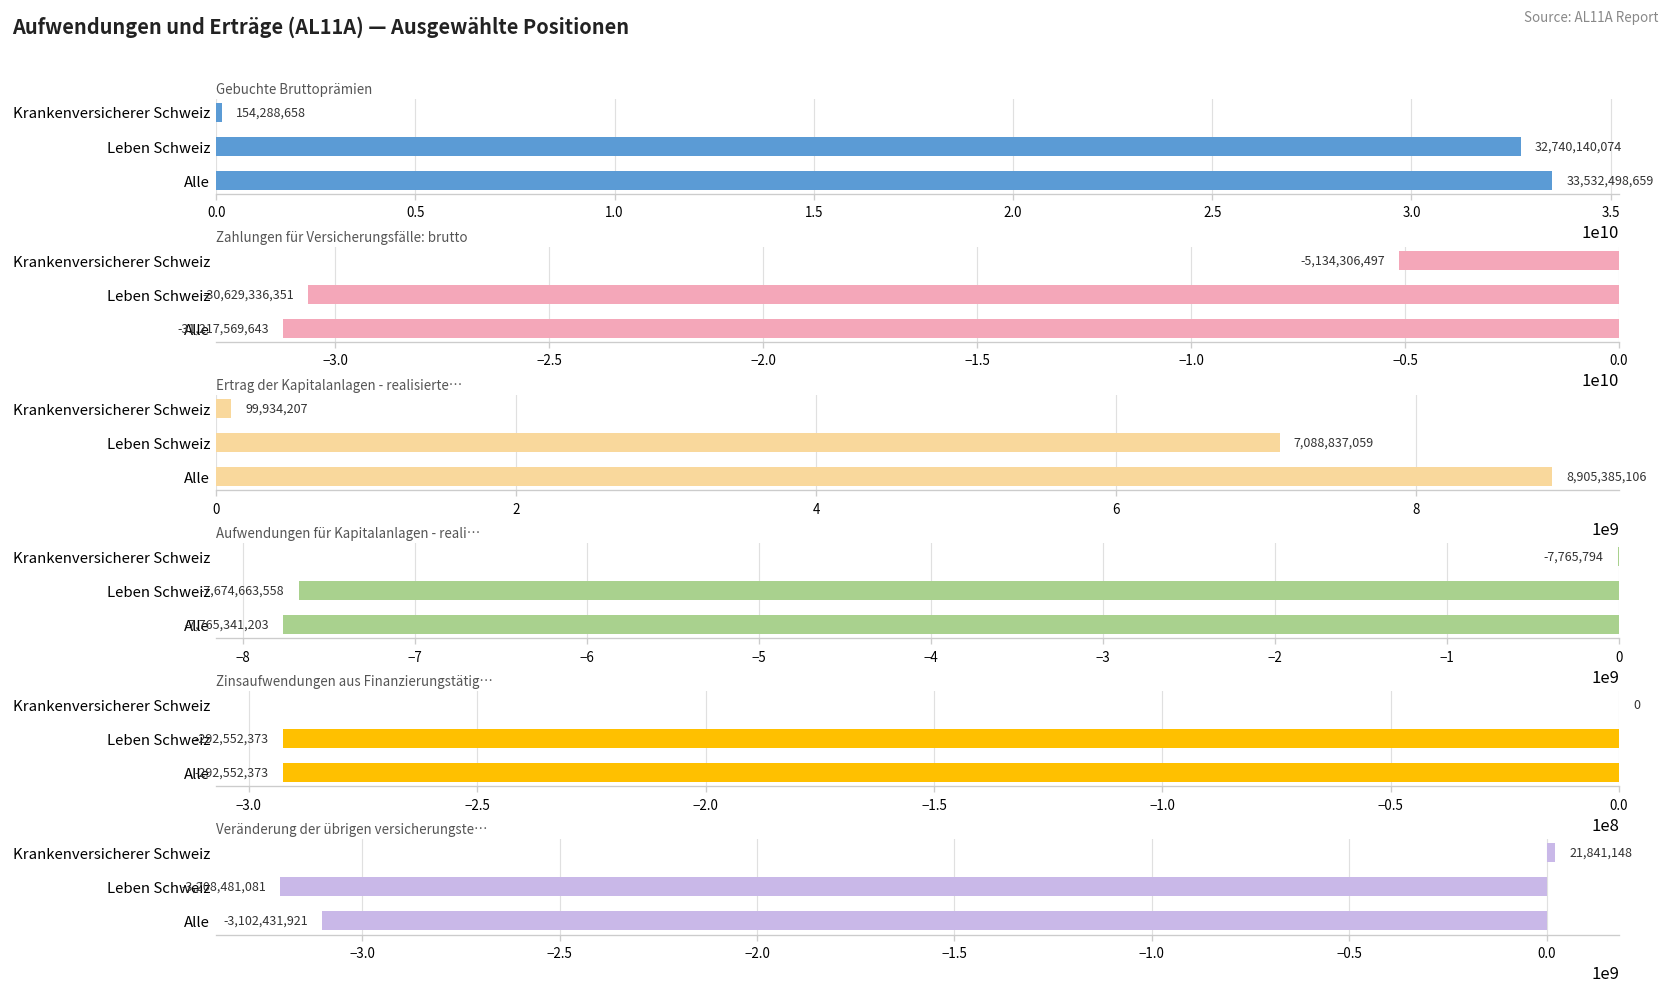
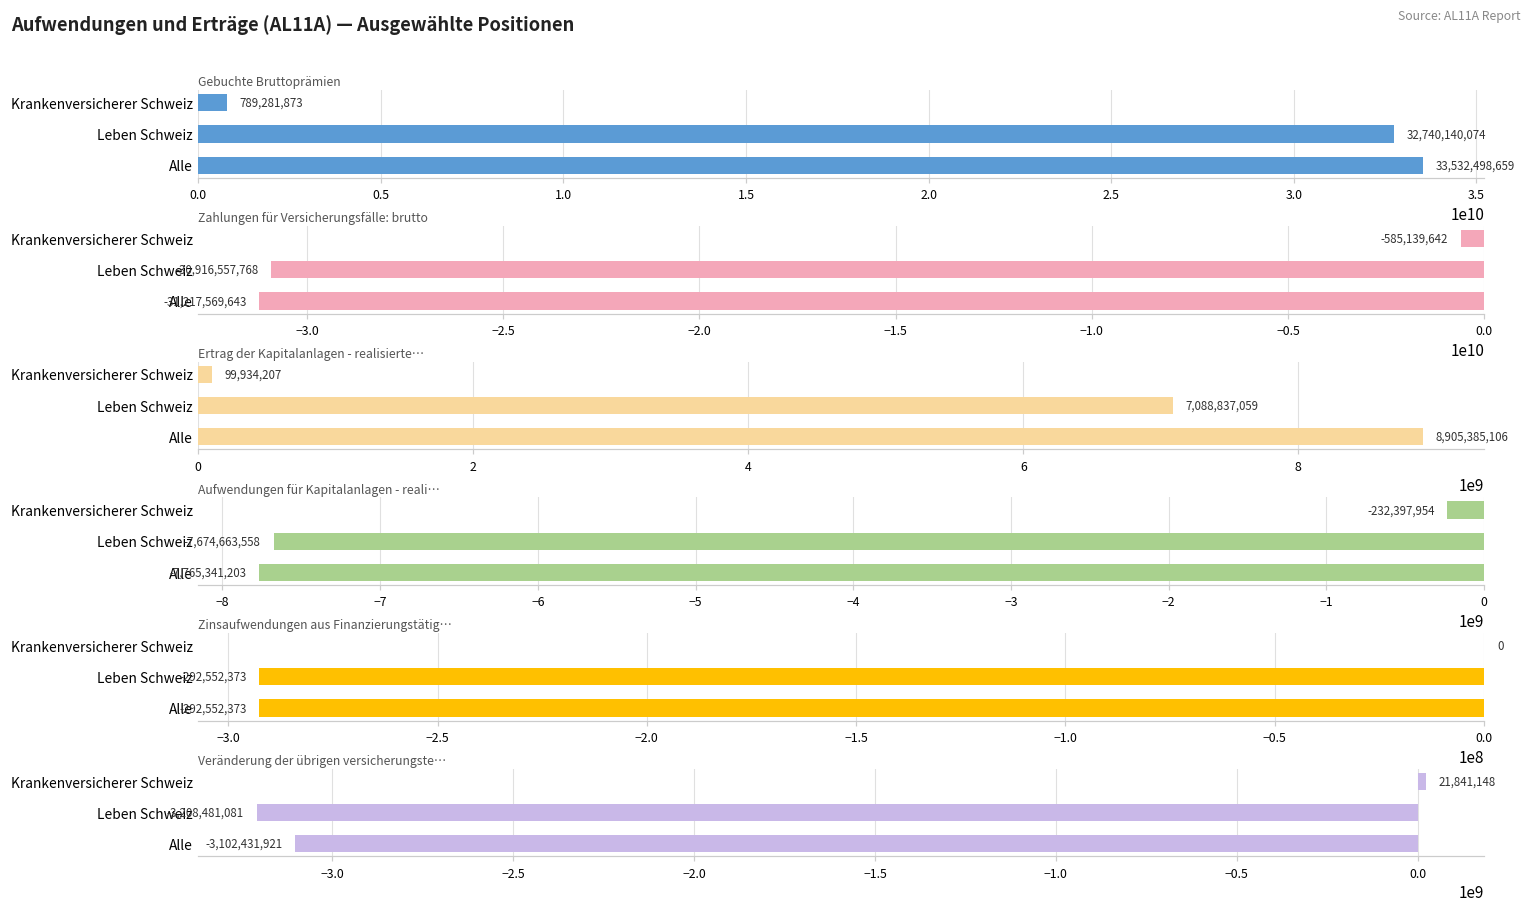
Gebuchte Bruttoprämien, Krankenversicherer Schweiz: 154,288,658 -> 789,281,873
Zahlungen für Versicherungsfälle: brutto, Krankenversicherer Schweiz: -5,134,306,497 -> -585,139,642
Zahlungen für Versicherungsfälle: brutto, Leben Schweiz: -30,629,336,351 -> -30,916,557,768
Aufwendungen für Kapitalanlagen - reali…, Krankenversicherer Schweiz: -7,765,794 -> -232,397,954
